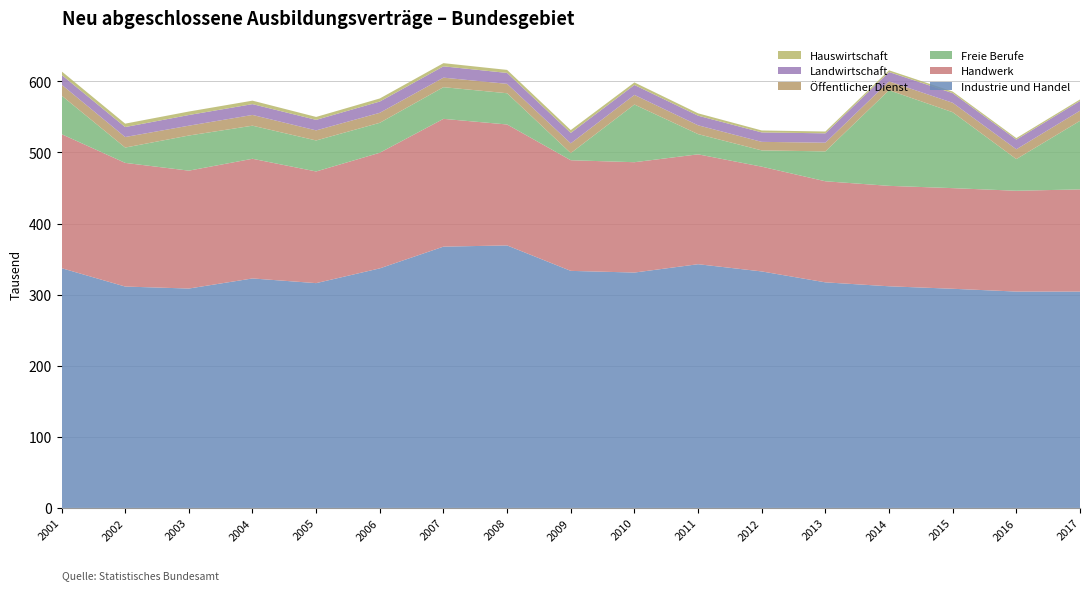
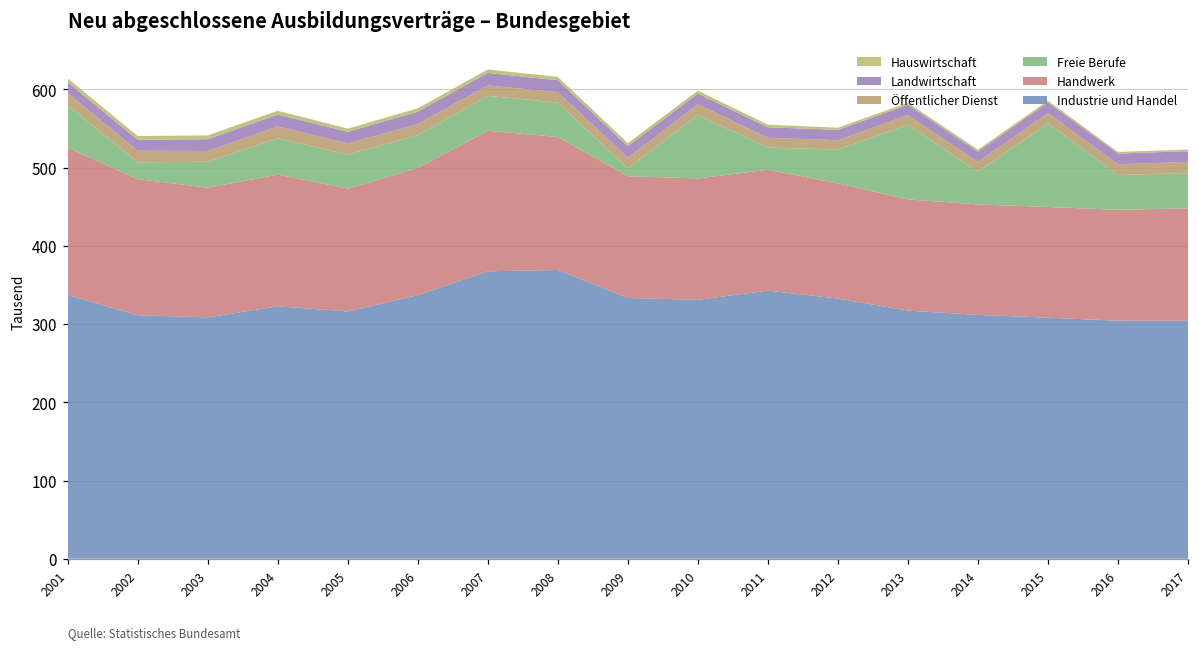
Freie Berufe, 2003: 50 -> 30
Freie Berufe, 2012: 20 -> 40
Freie Berufe, 2013: 40 -> 100
Freie Berufe, 2014: 130 -> 40
Freie Berufe, 2017: 100 -> 50
